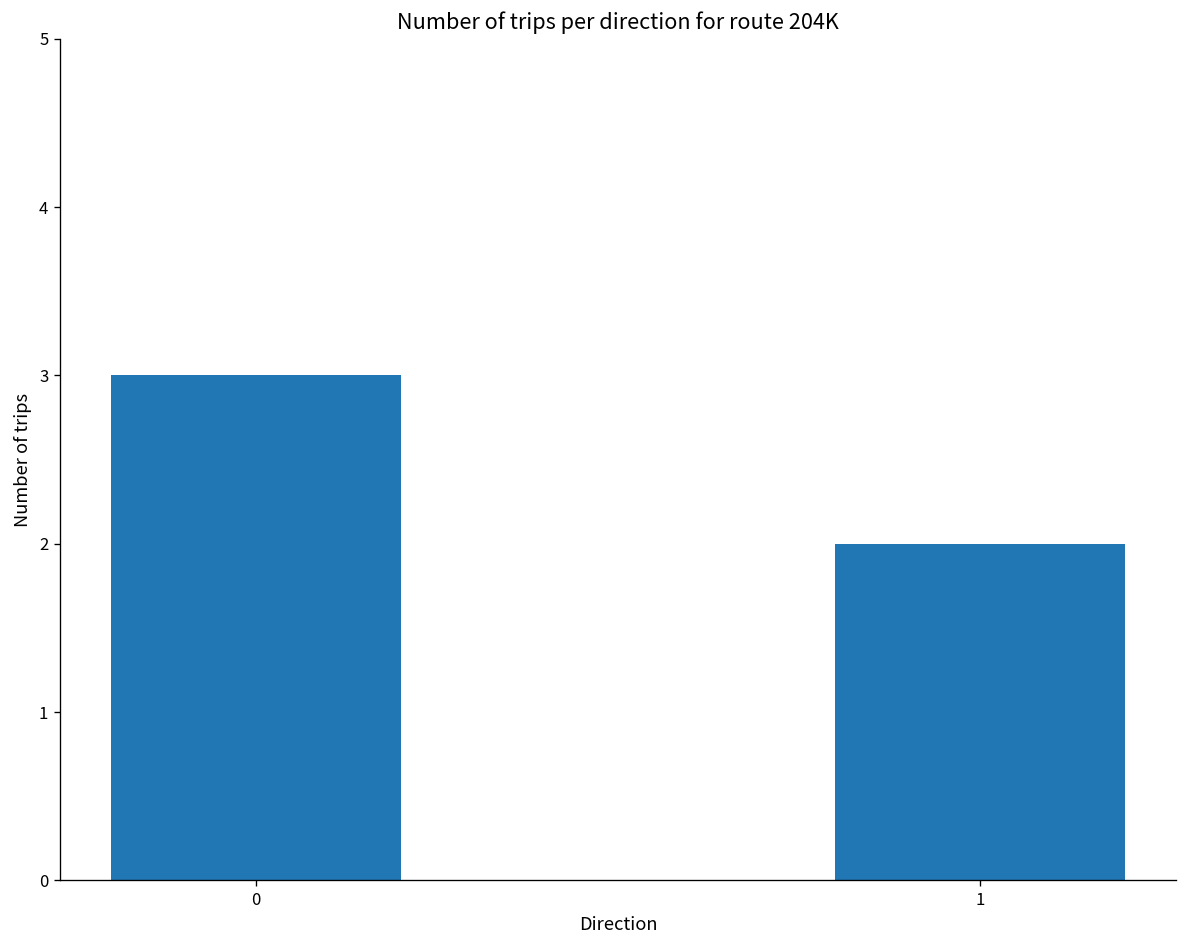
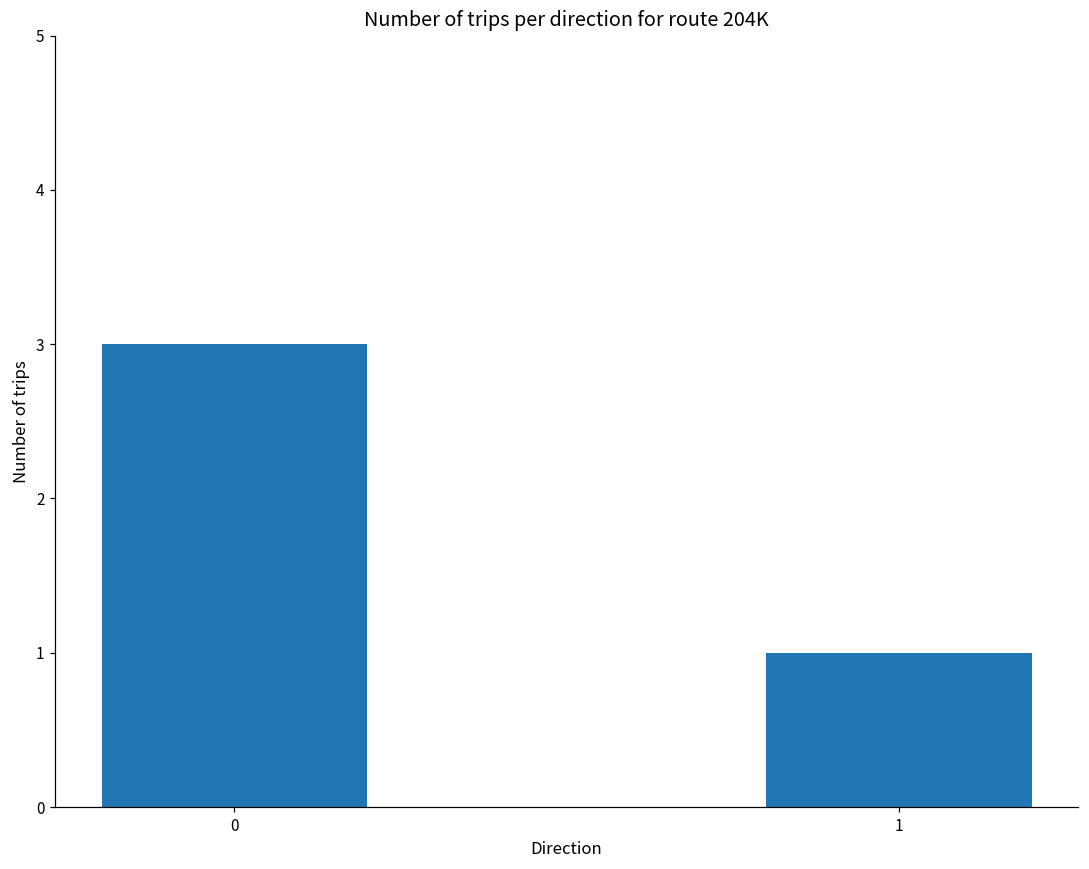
1: 2 -> 1
